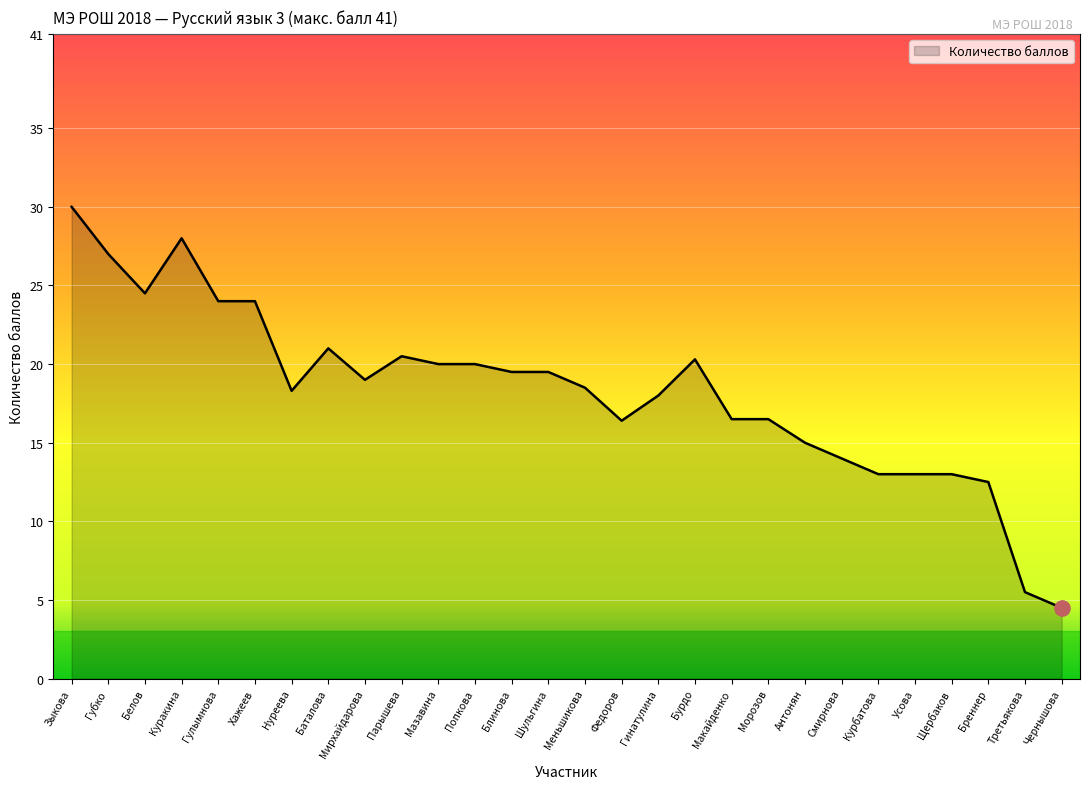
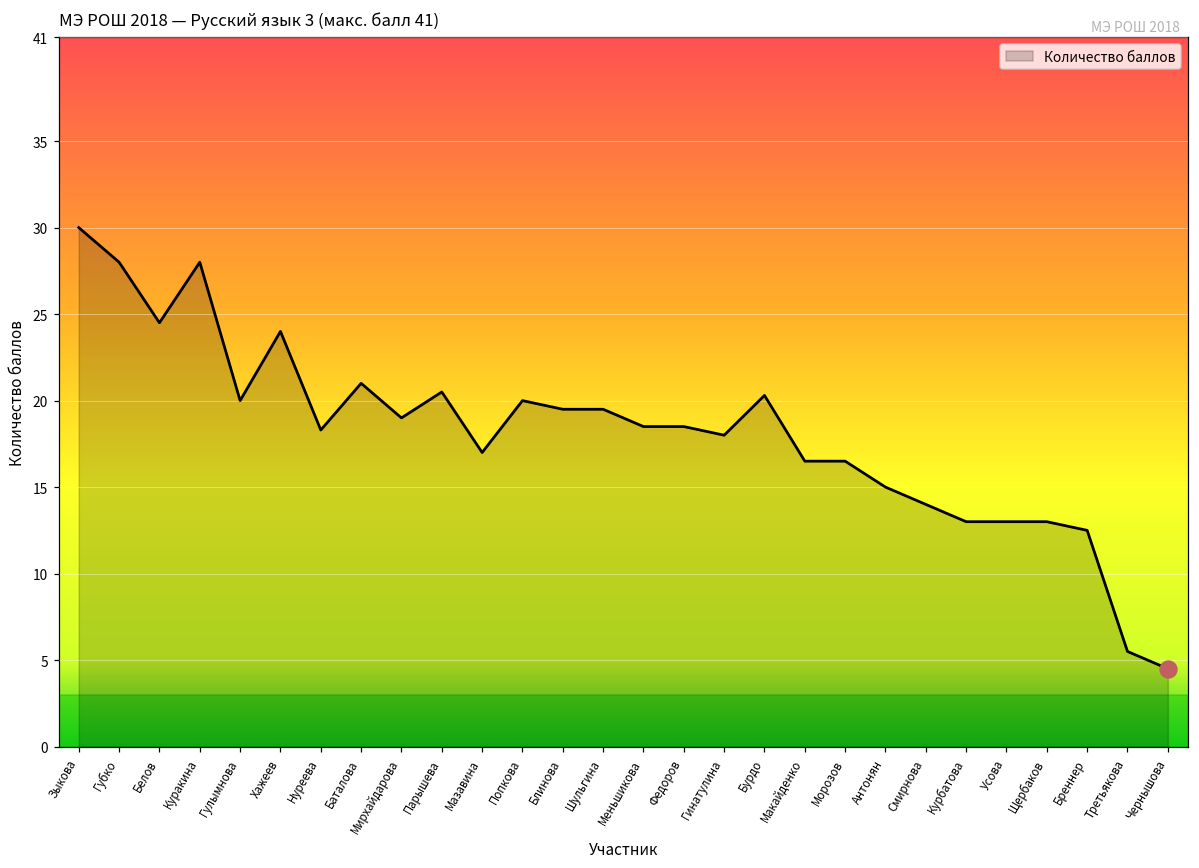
Количество баллов, Губко: 27 -> 28
Количество баллов, Гулымнова: 24 -> 20
Количество баллов, Мазавина: 20 -> 17
Количество баллов, Федоров: 16.4 -> 18.5
